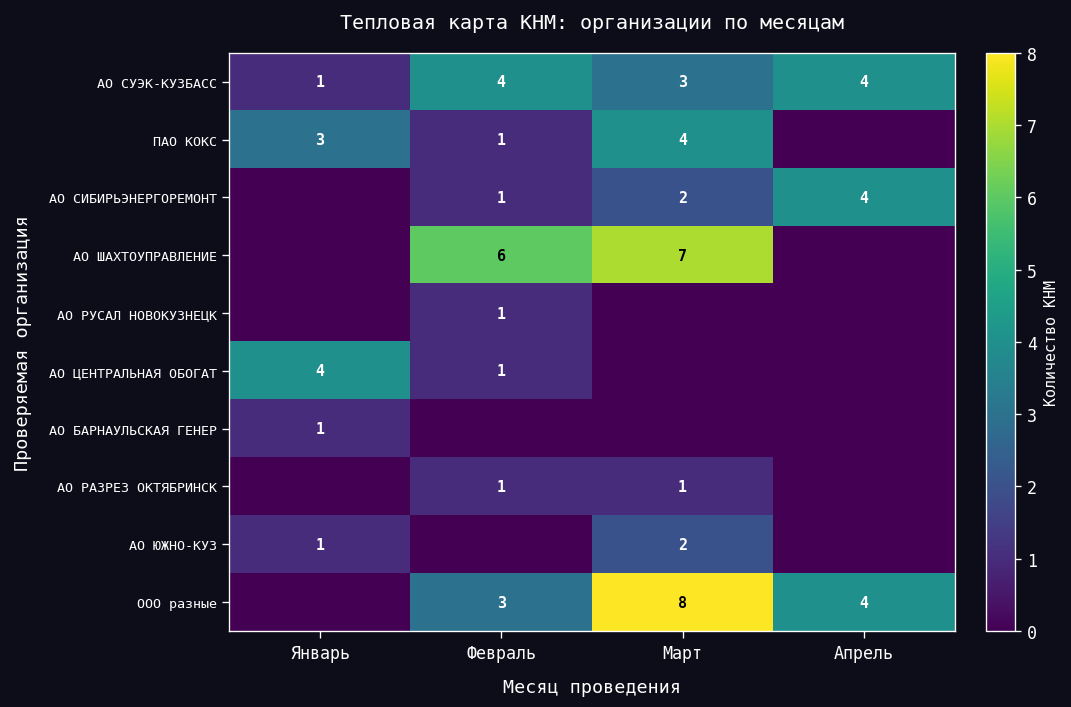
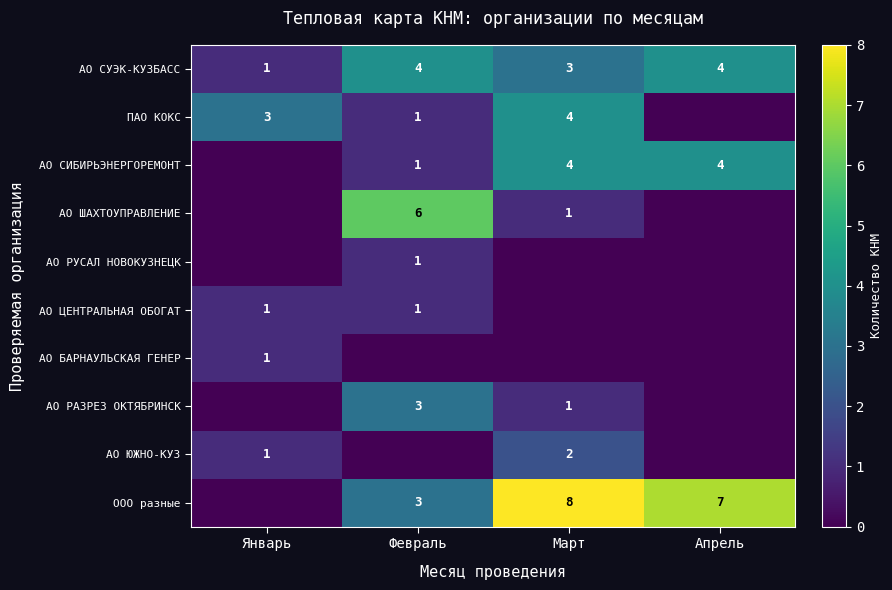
АО СИБИРЬЭНЕРГОРЕМОНТ, Март: 2 -> 4
АО ШАХТОУПРАВЛЕНИЕ, Март: 7 -> 1
АО ЦЕНТРАЛЬНАЯ ОБОГАТ, Январь: 4 -> 1
АО РАЗРЕЗ ОКТЯБРИНСК, Февраль: 1 -> 3
ООО разные, Апрель: 4 -> 7
